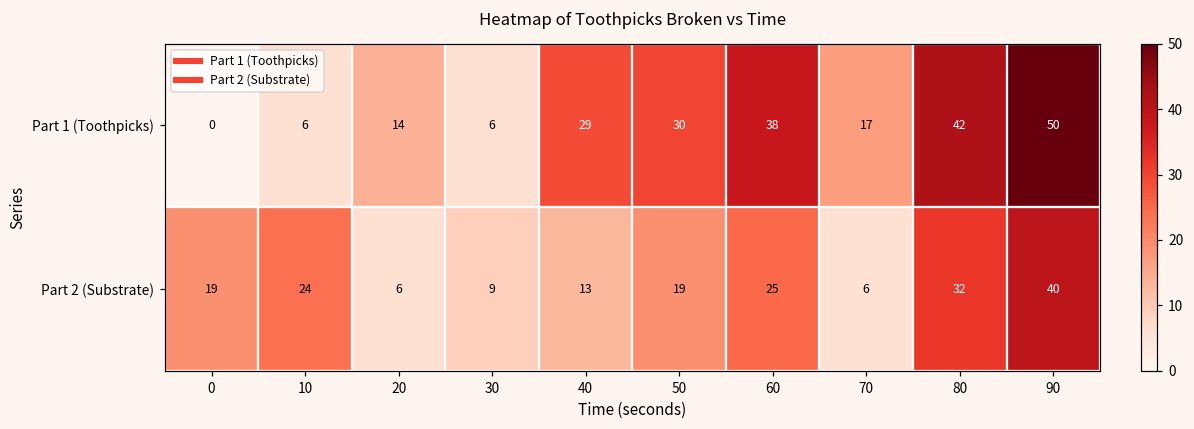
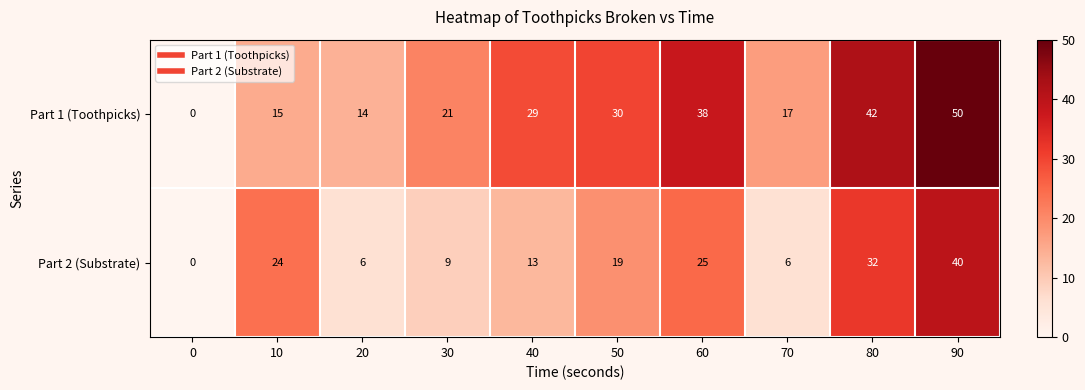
Part 1 (Toothpicks), 10: 6 -> 15
Part 1 (Toothpicks), 30: 6 -> 21
Part 2 (Substrate), 0: 19 -> 0
